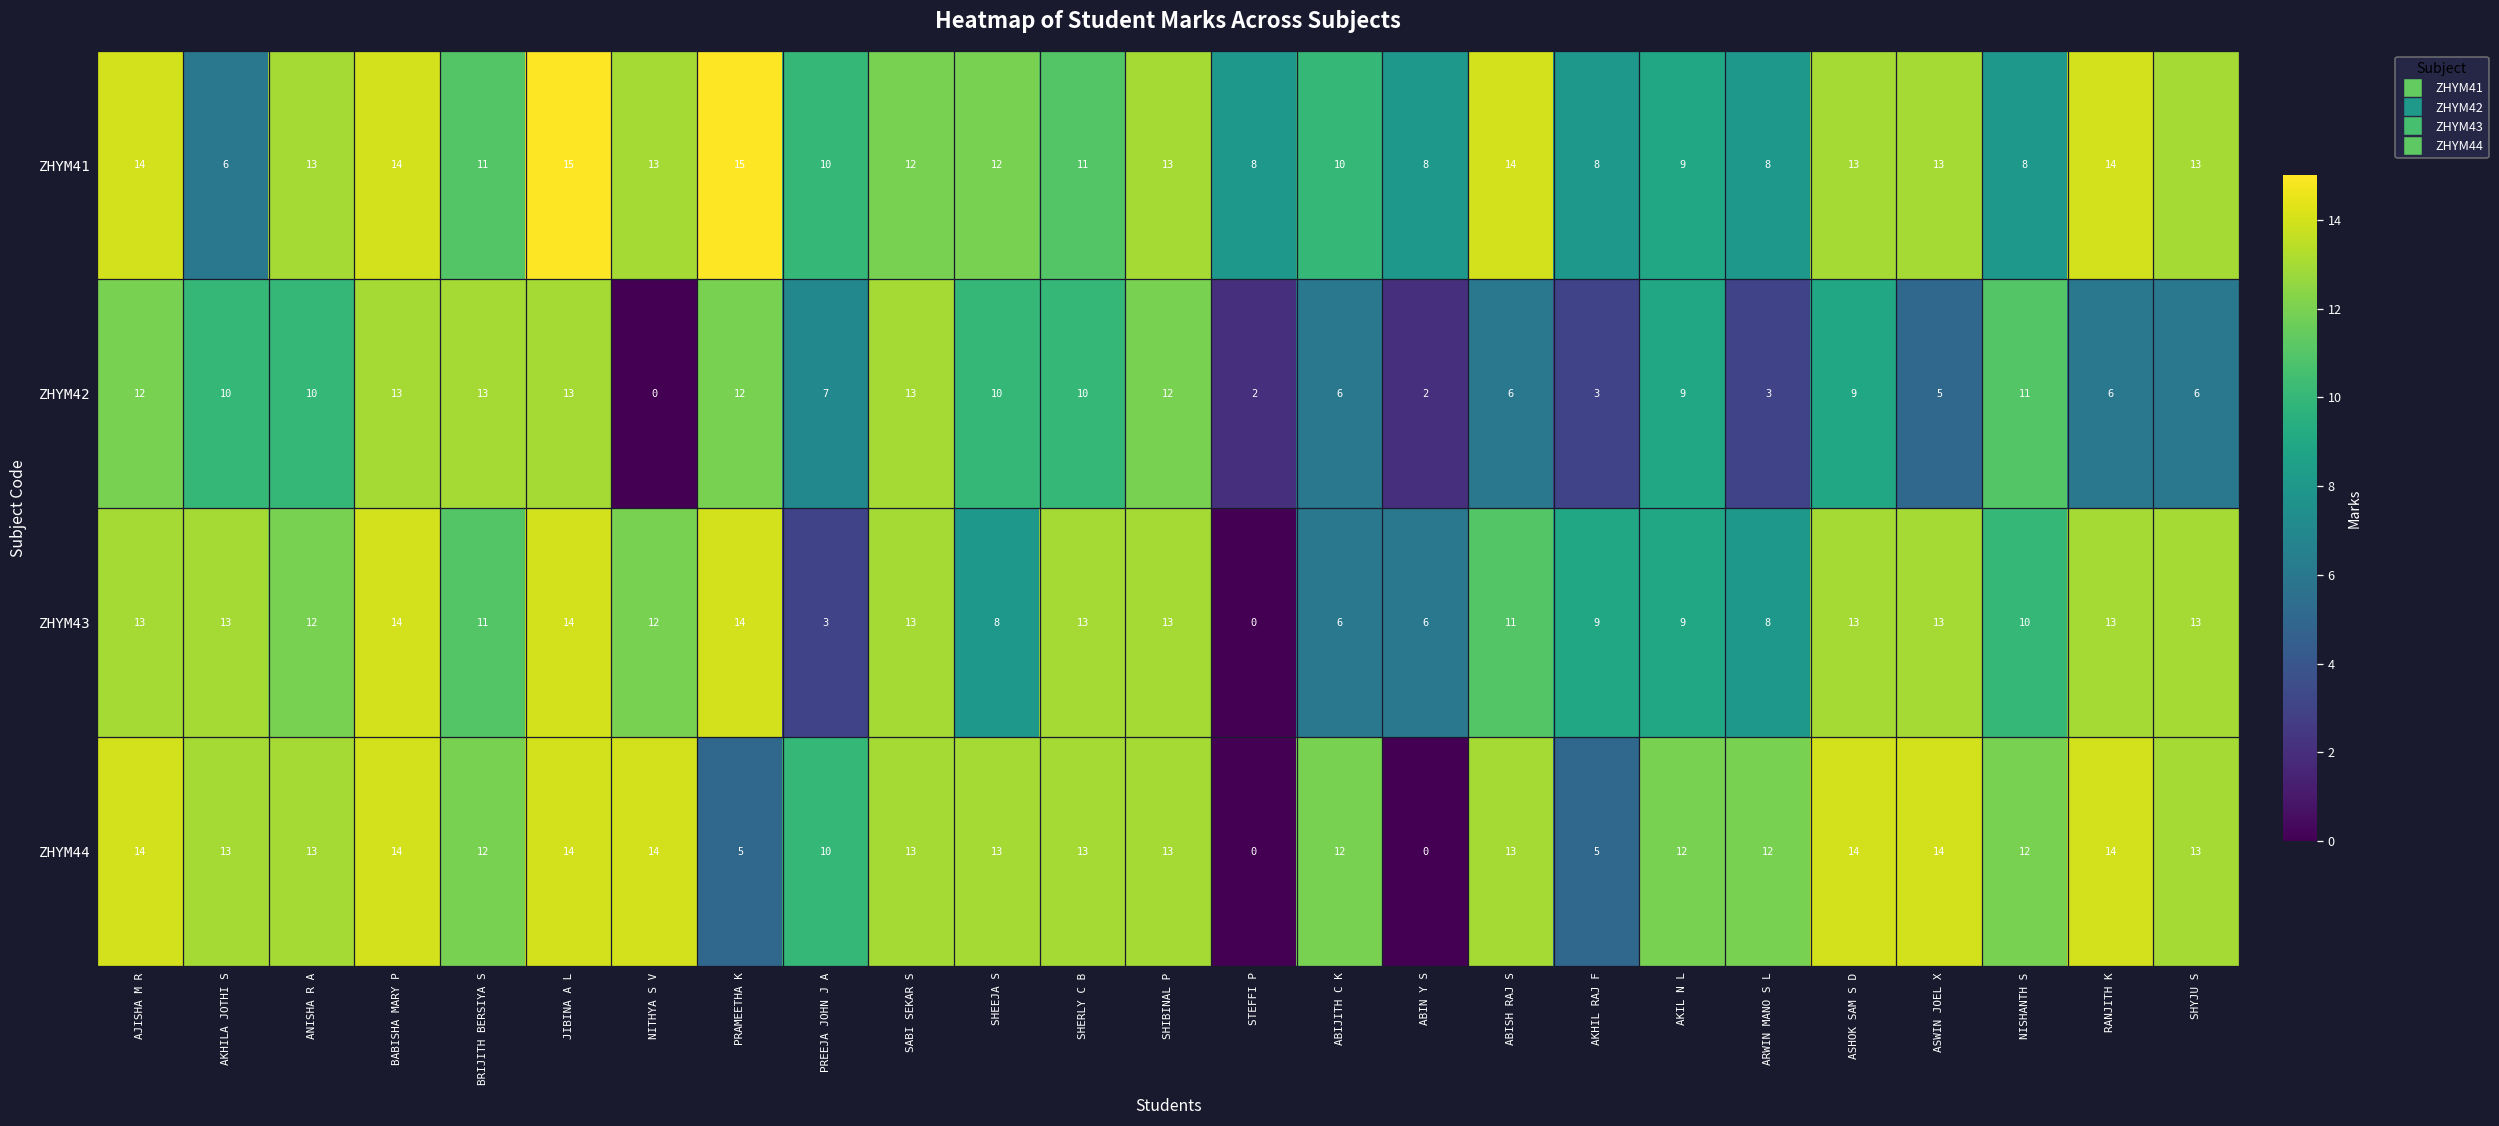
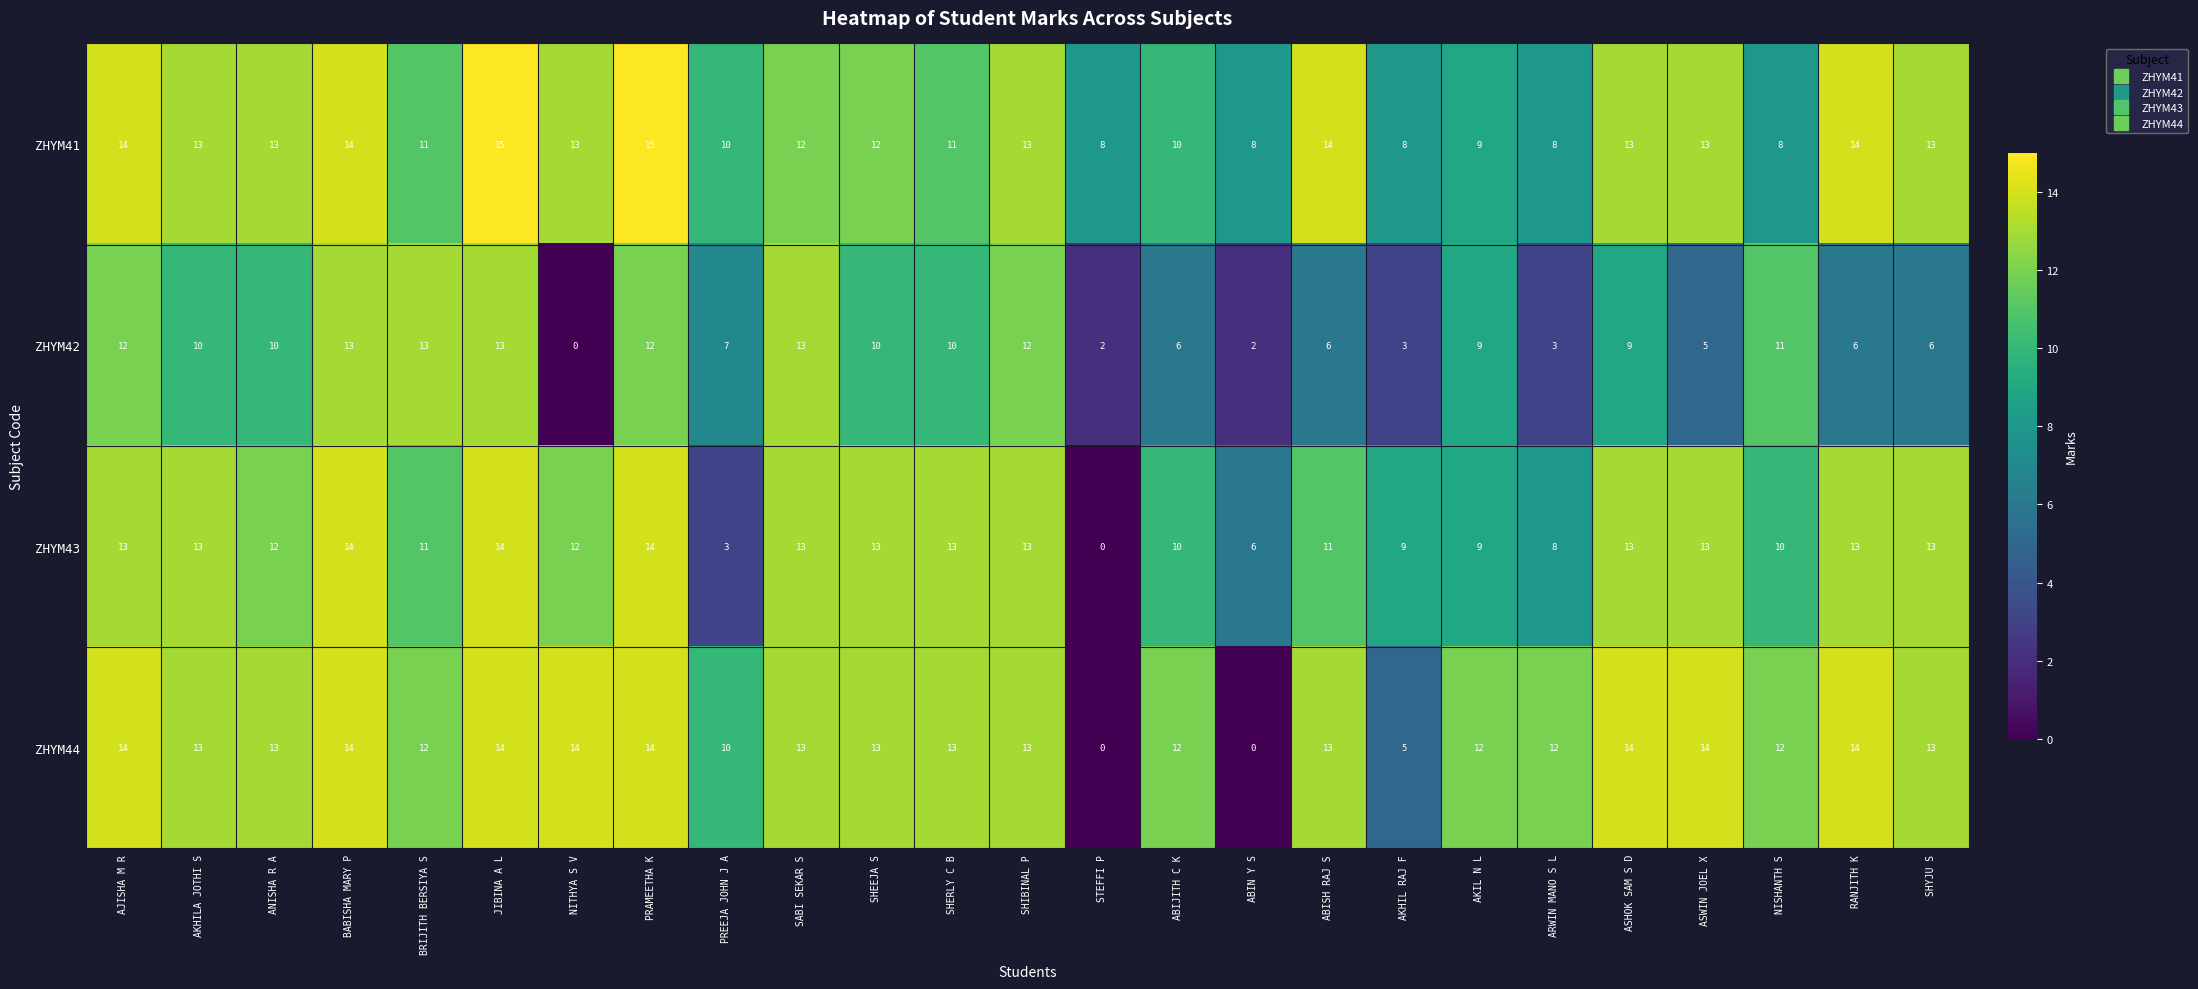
ZHYM41, AKHILA JOTHI S: 6 -> 13
ZHYM43, SHEEJA S: 8 -> 13
ZHYM43, ABIJITH C K: 6 -> 10
ZHYM44, PRAMEETHA K: 5 -> 14
